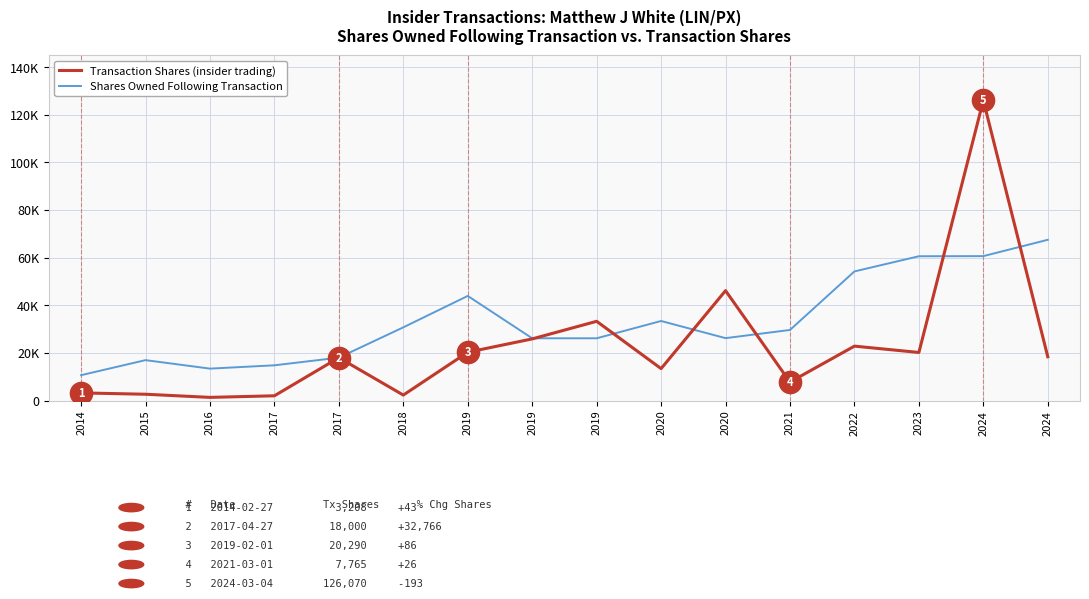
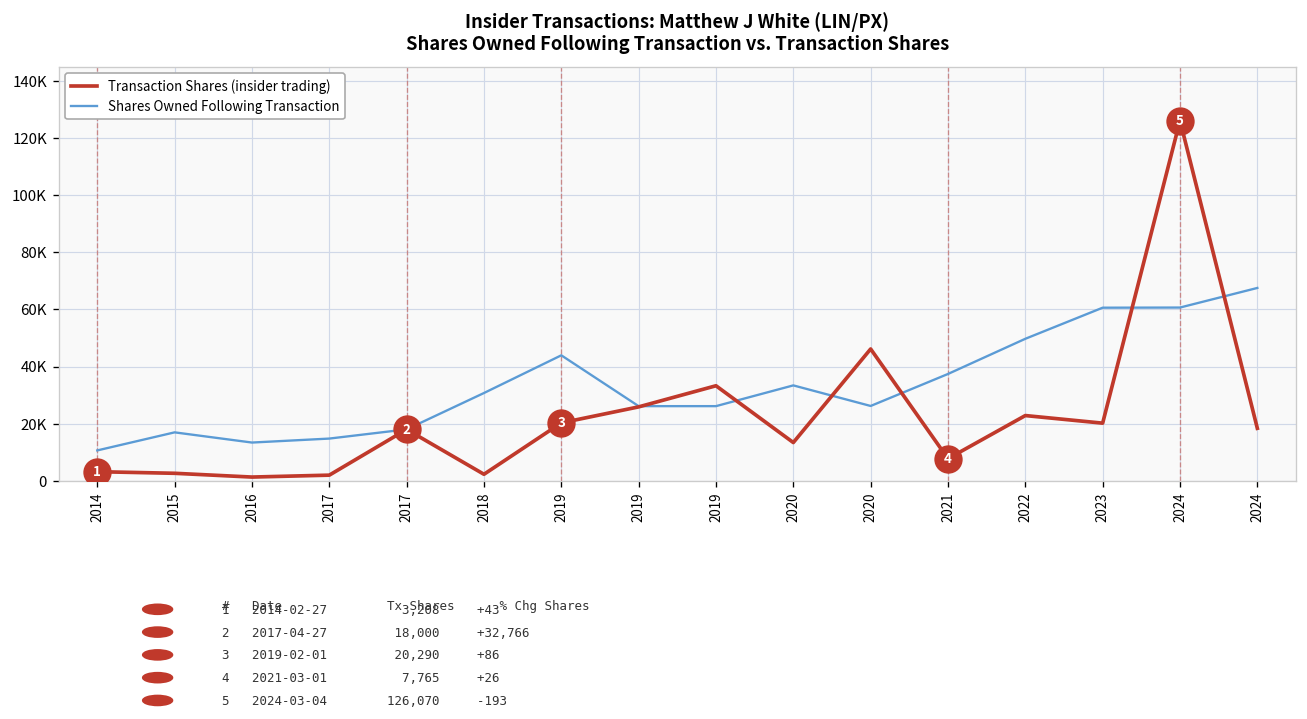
Shares Owned Following Transaction, 2021: 30000 -> 37000
Shares Owned Following Transaction, 2022: 54000 -> 50000
